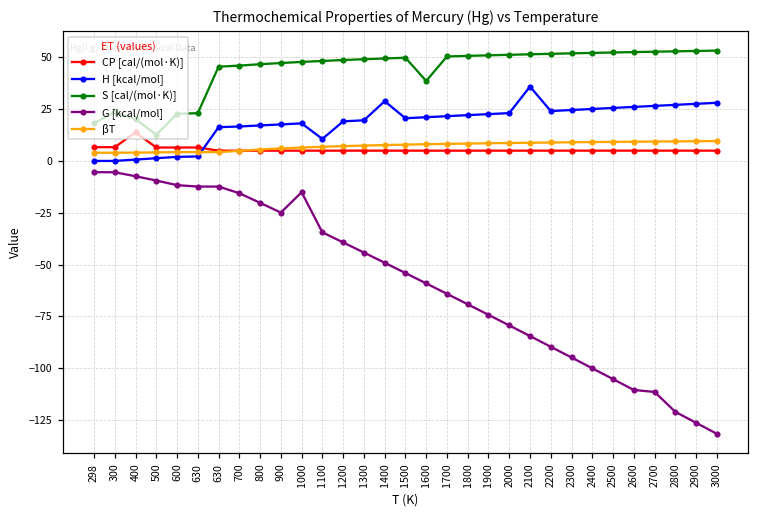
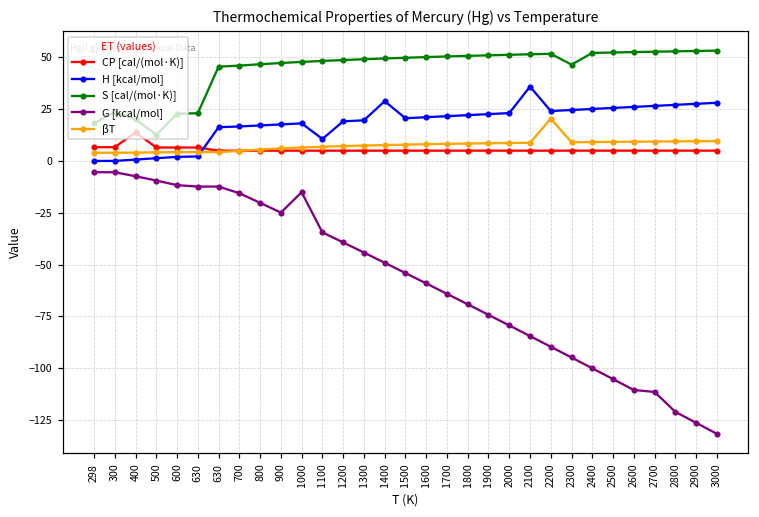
S [cal/(mol·K)], 1600: 39 -> 50
βT, 2200: 9 -> 20
S [cal/(mol·K)], 2300: 52 -> 47
